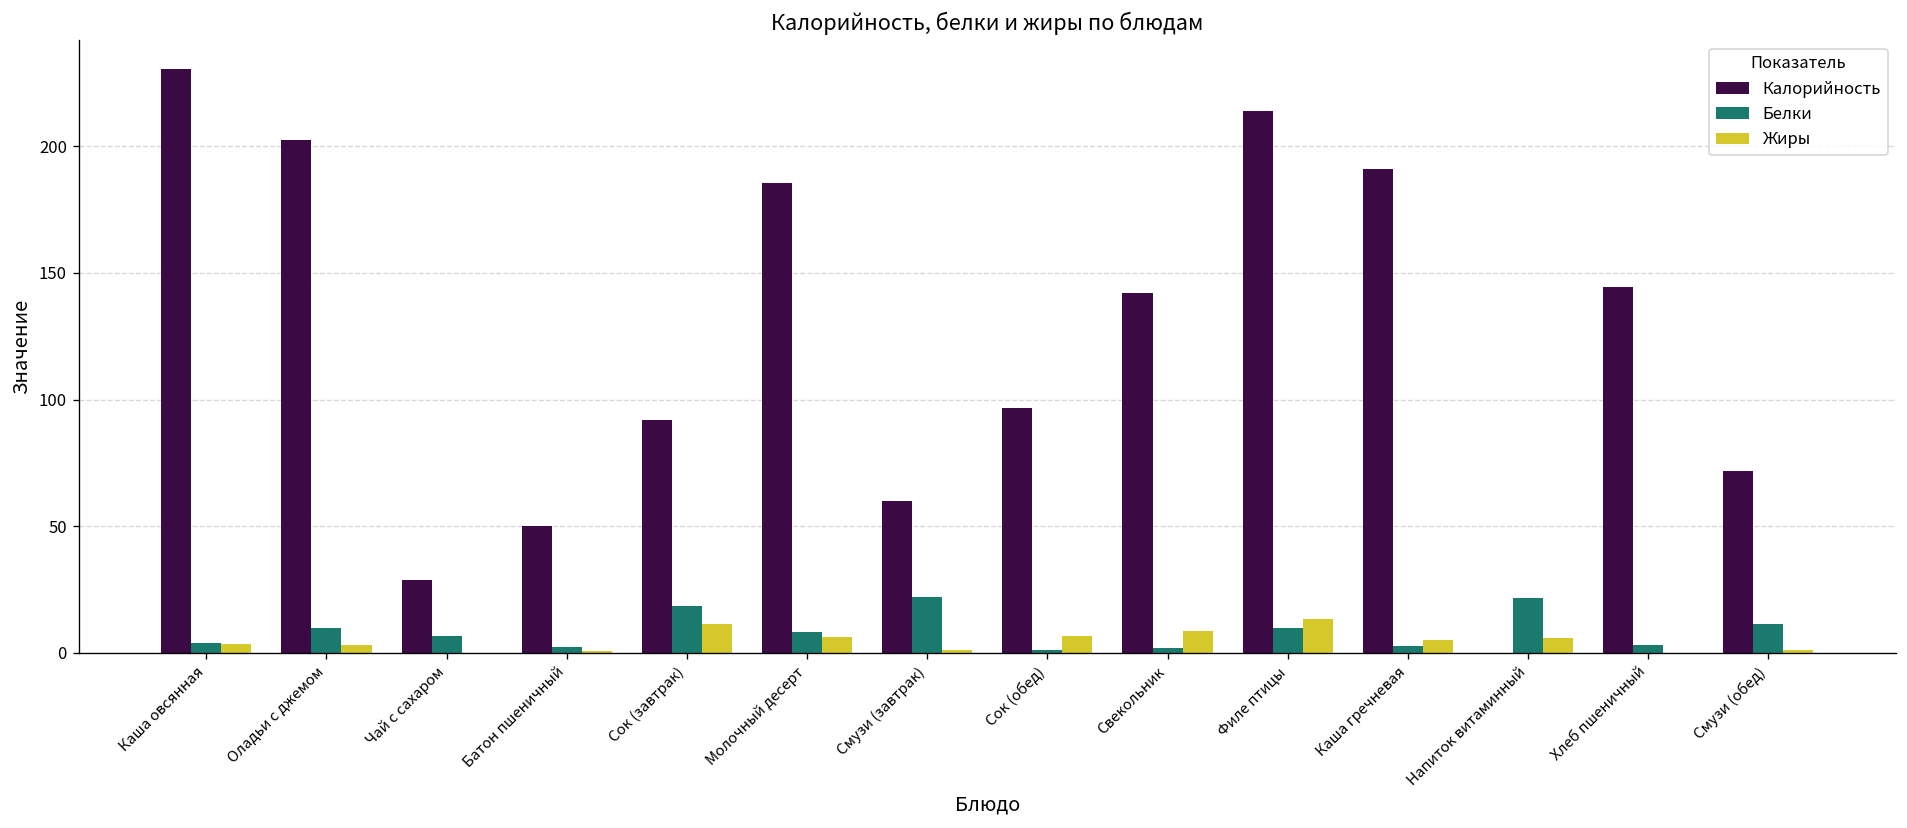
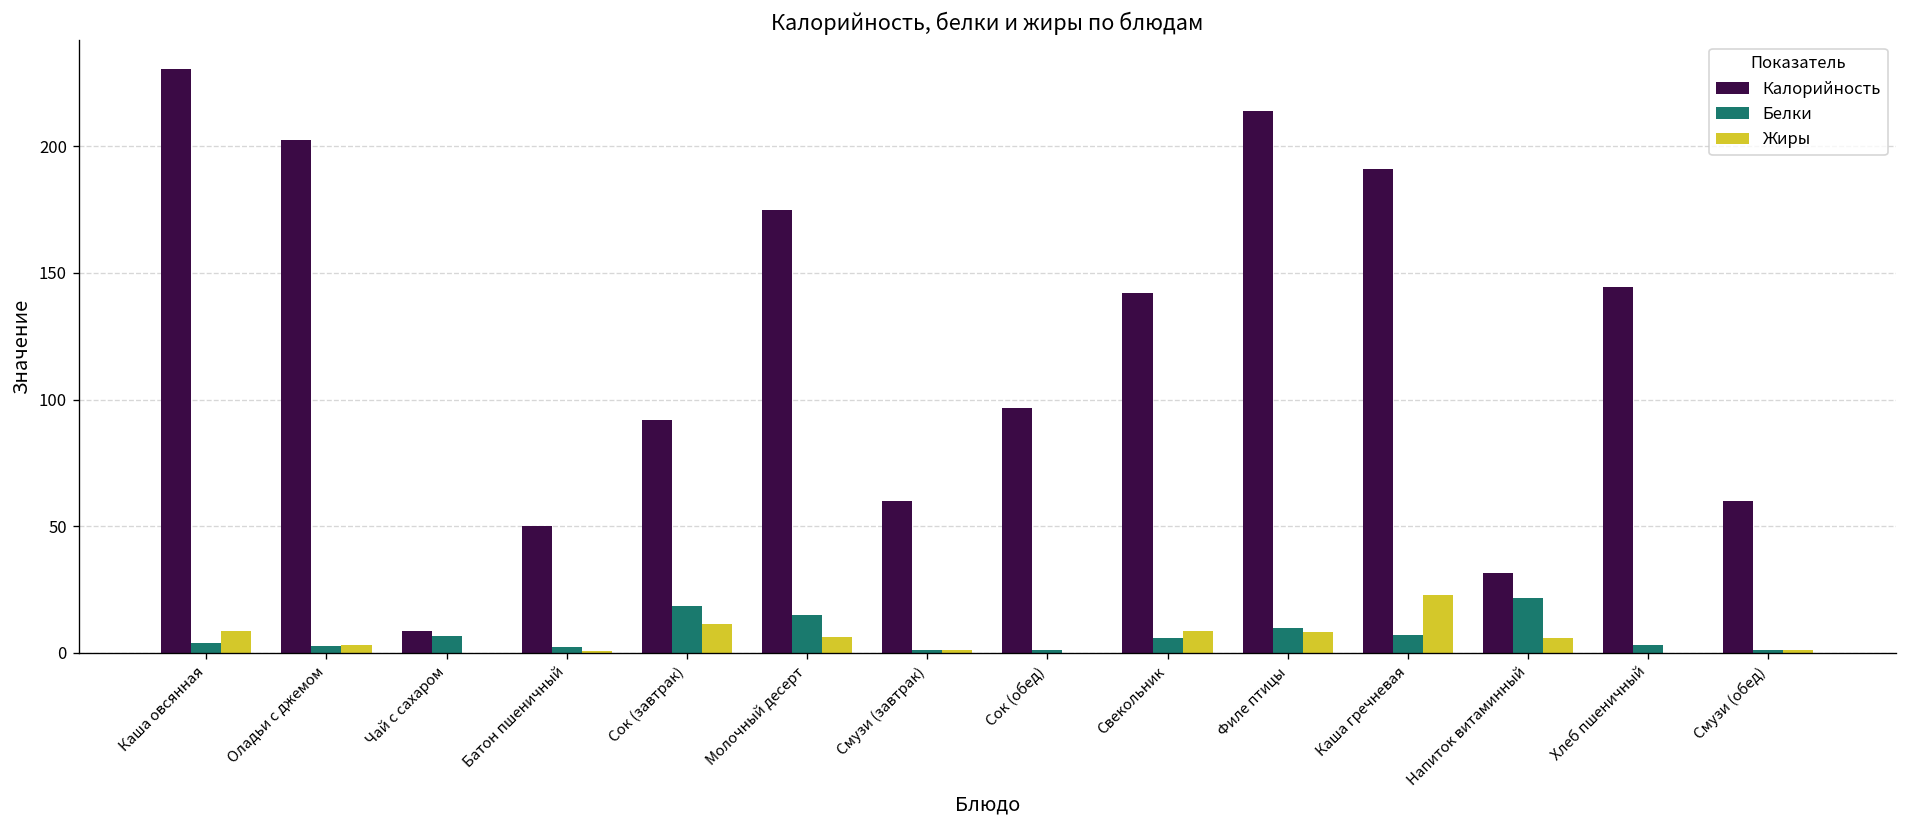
Жиры, Каша овсянная: 3 -> 9
Белки, Оладьи с джемом: 10 -> 3
Калорийность, Чай с сахаром: 29 -> 9
Калорийность, Молочный десерт: 186 -> 175
Белки, Молочный десерт: 8 -> 15
Белки, Смузи (завтрак): 22 -> 1
Жиры, Сок (обед): 7 -> 0
Белки, Свекольник: 2 -> 6
Жиры, Филе птицы: 13 -> 8
Белки, Каша гречневая: 3 -> 7
Жиры, Каша гречневая: 5 -> 23
Калорийность, Напиток витаминный: 0 -> 32
Калорийность, Смузи (обед): 72 -> 60
Белки, Смузи (обед): 11 -> 1
